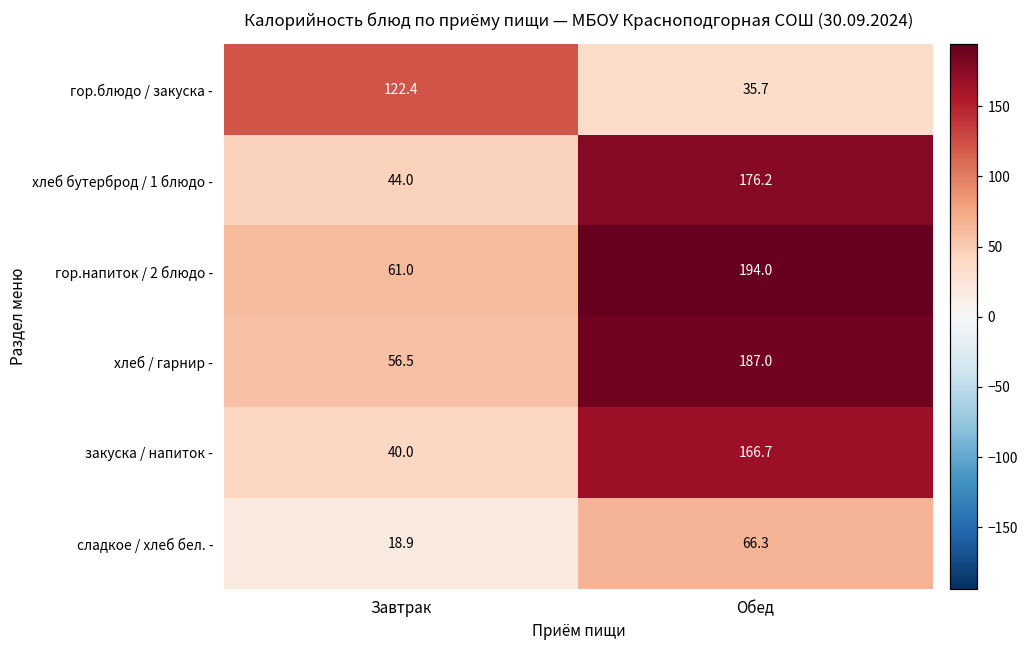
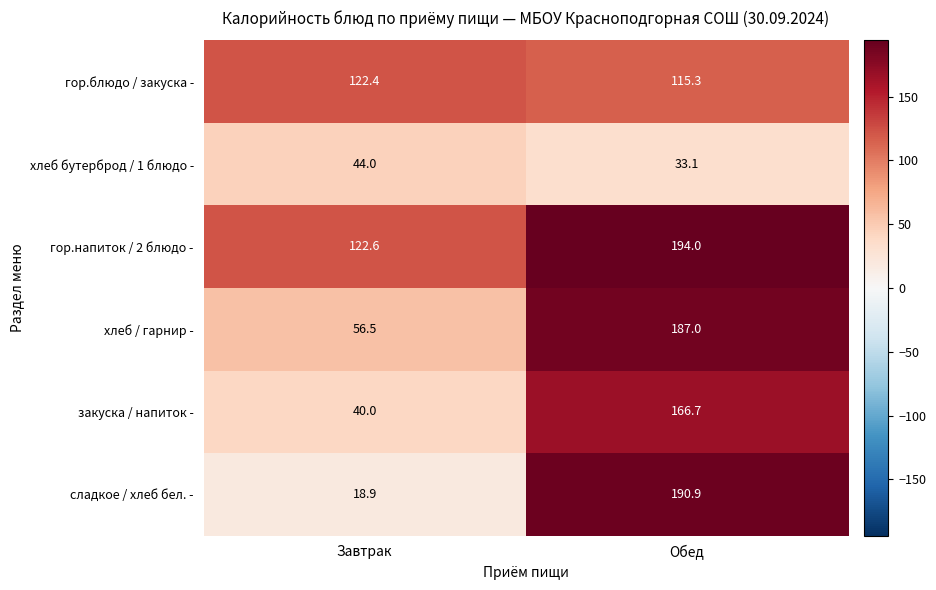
гор.блюдо / закуска -, Обед: 35.7 -> 115.3
хлеб бутерброд / 1 блюдо -, Обед: 176.2 -> 33.1
гор.напиток / 2 блюдо -, Завтрак: 61.0 -> 122.6
сладкое / хлеб бел. -, Обед: 66.3 -> 190.9
